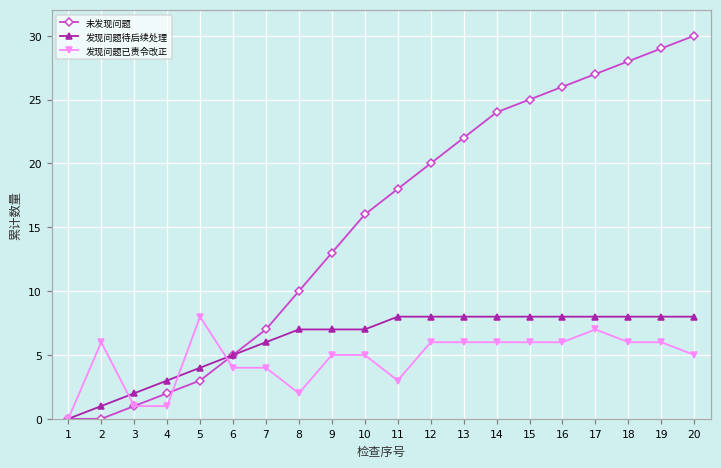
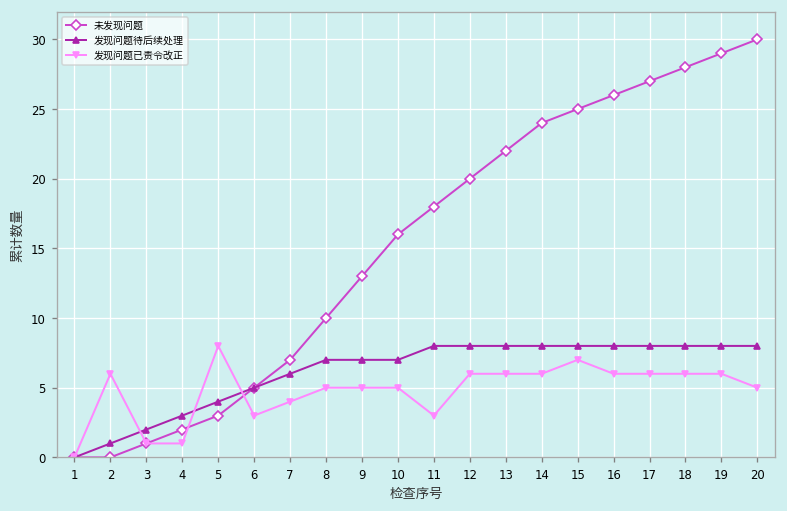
发现问题已责令改正, 6: 4 -> 3
发现问题已责令改正, 8: 2 -> 5
发现问题已责令改正, 15: 6 -> 7
发现问题已责令改正, 17: 7 -> 6
